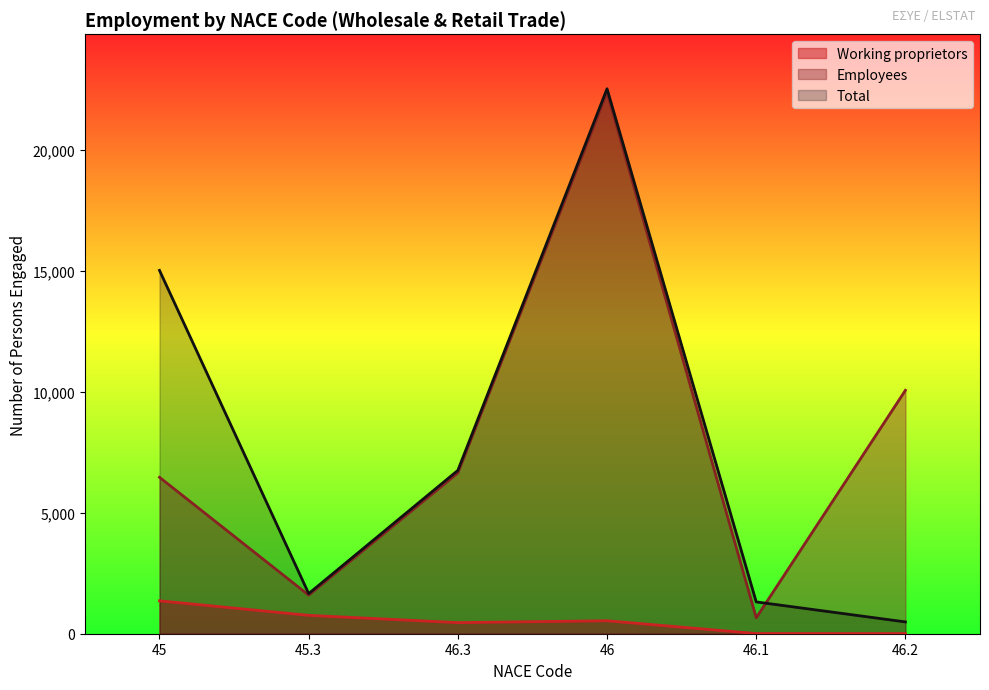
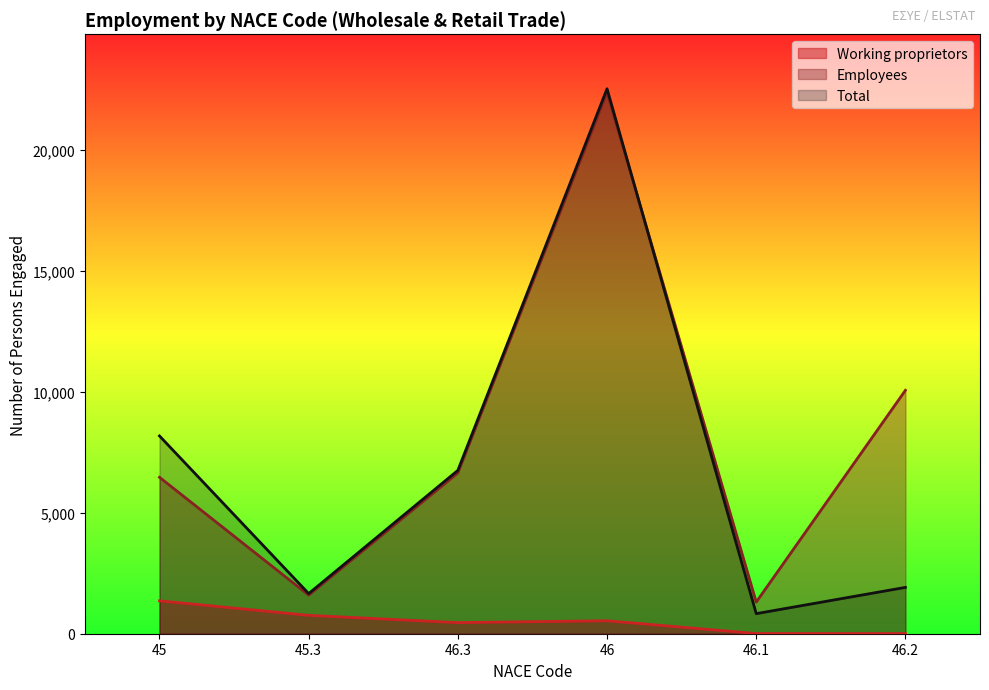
Total, 45: 15,000 -> 8,200
Employees, 46.1: 700 -> 1,300
Total, 46.1: 1,300 -> 800
Total, 46.2: 500 -> 1,900
